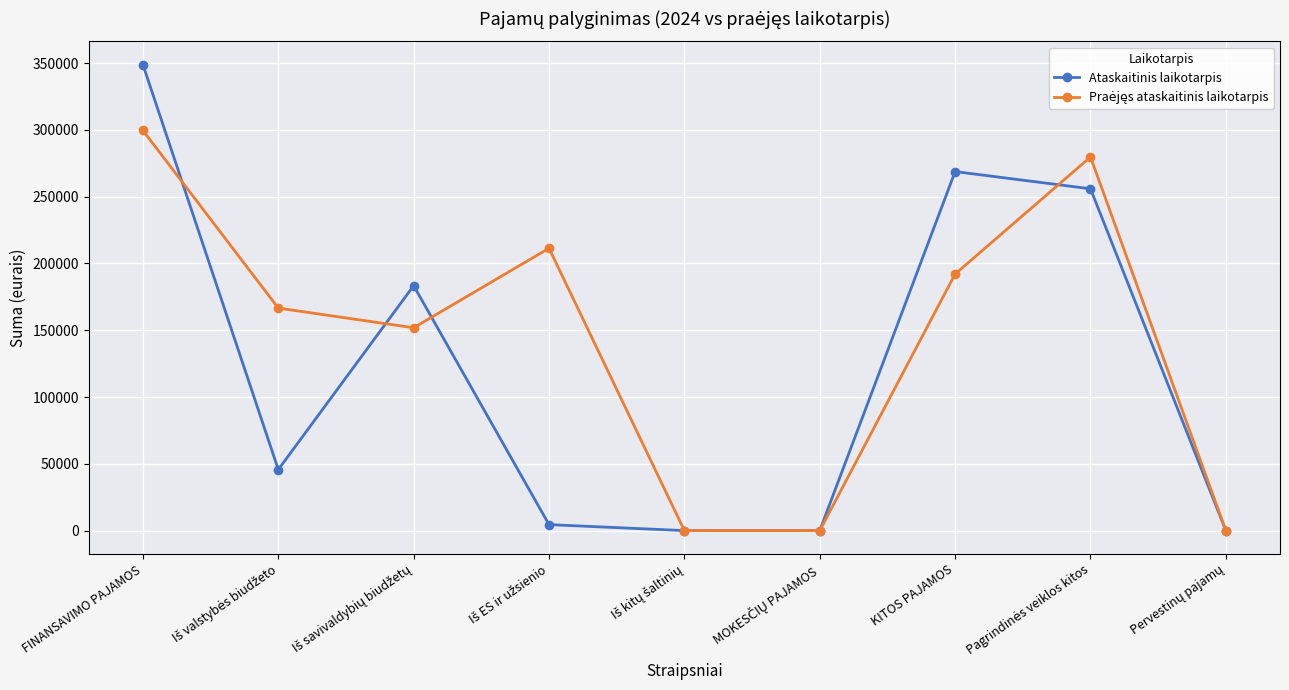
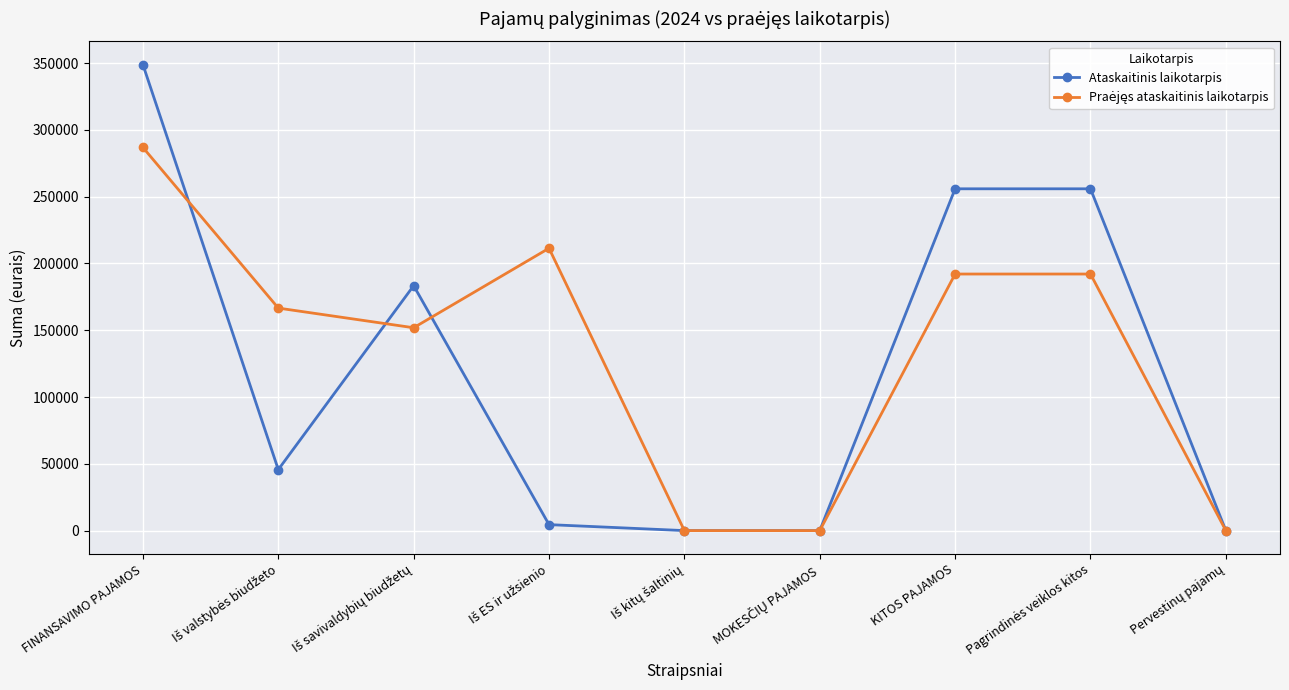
Praėjęs ataskaitinis laikotarpis, FINANSAVIMO PAJAMOS: 300000 -> 287000
Ataskaitinis laikotarpis, KITOS PAJAMOS: 269000 -> 256000
Praėjęs ataskaitinis laikotarpis, Pagrindinės veiklos kitos: 280000 -> 192000
